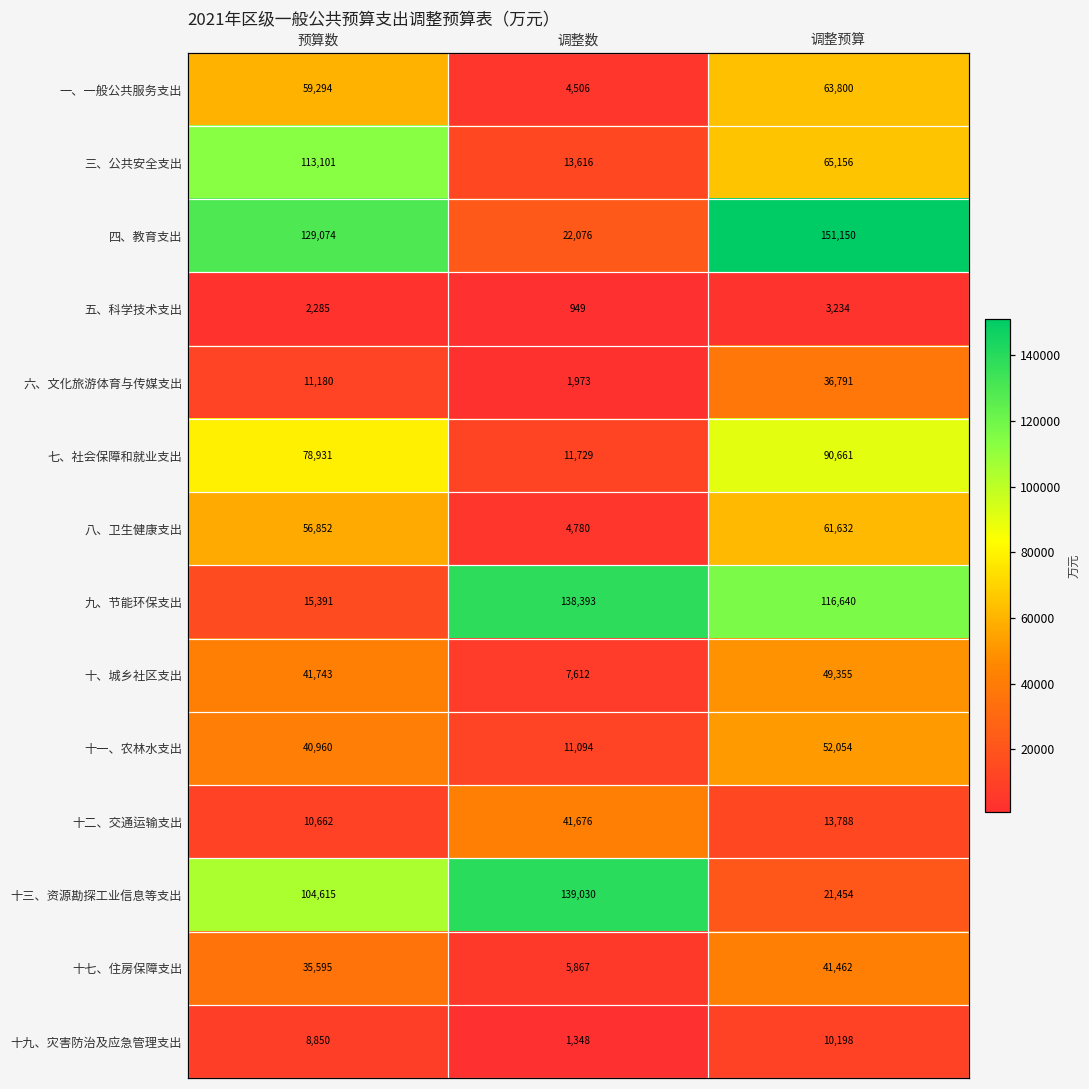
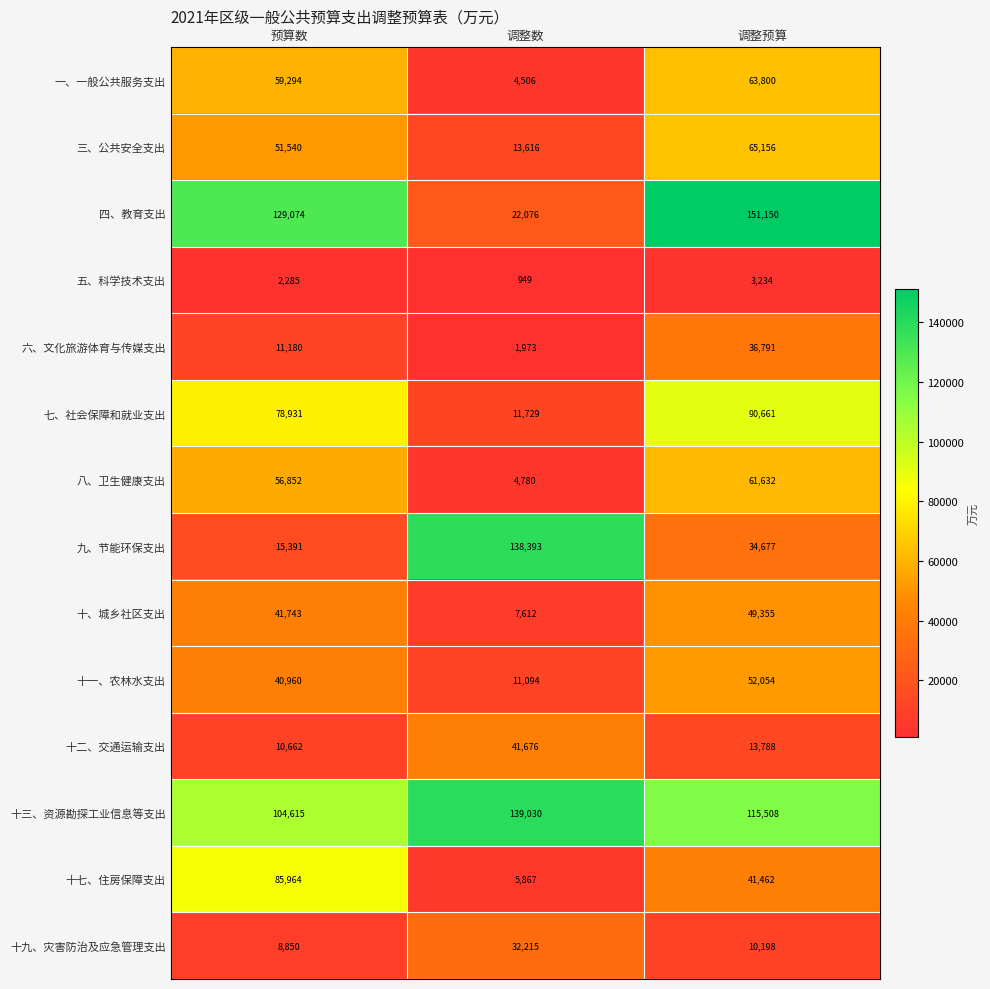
三、公共安全支出, 预算数: 113,101 -> 51,540
九、节能环保支出, 调整预算: 116,640 -> 34,677
十三、资源勘探工业信息等支出, 调整预算: 21,454 -> 115,508
十七、住房保障支出, 预算数: 35,595 -> 85,964
十九、灾害防治及应急管理支出, 调整数: 1,348 -> 32,215
